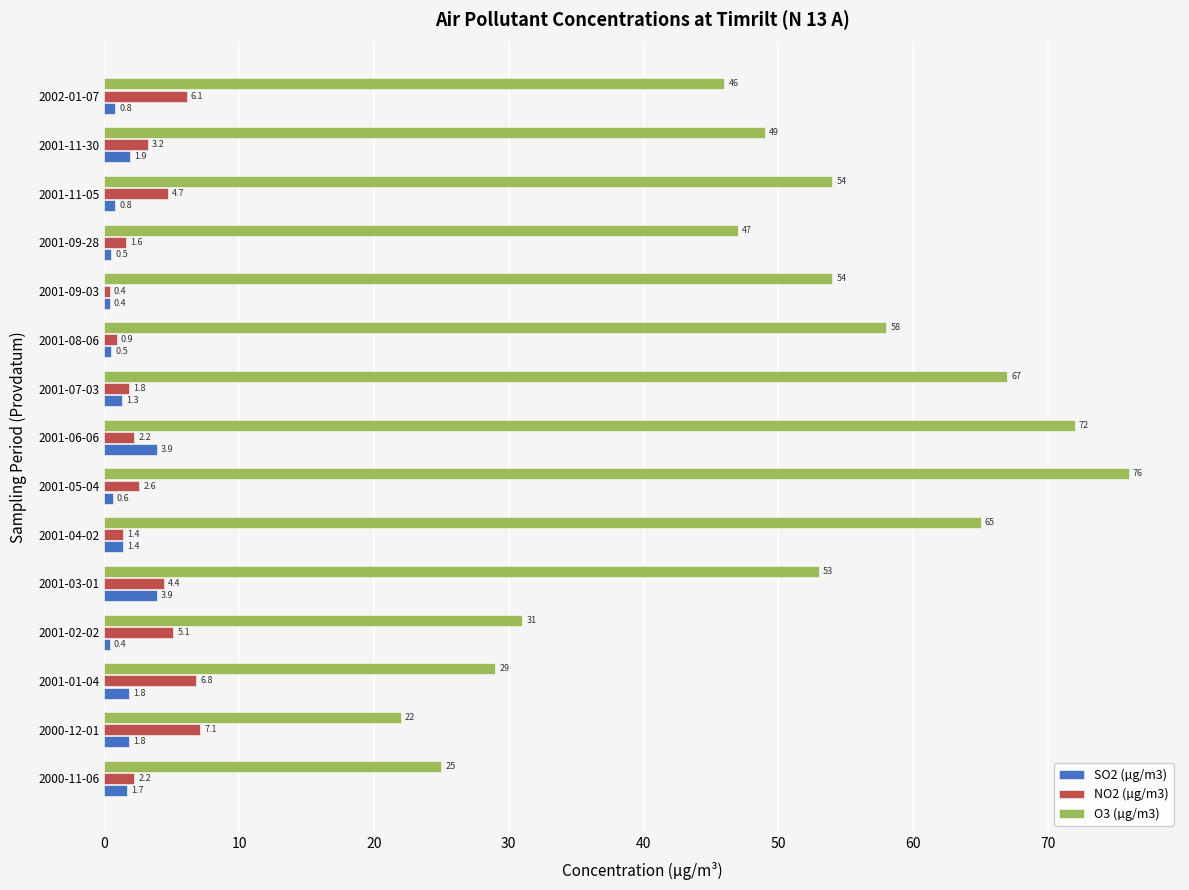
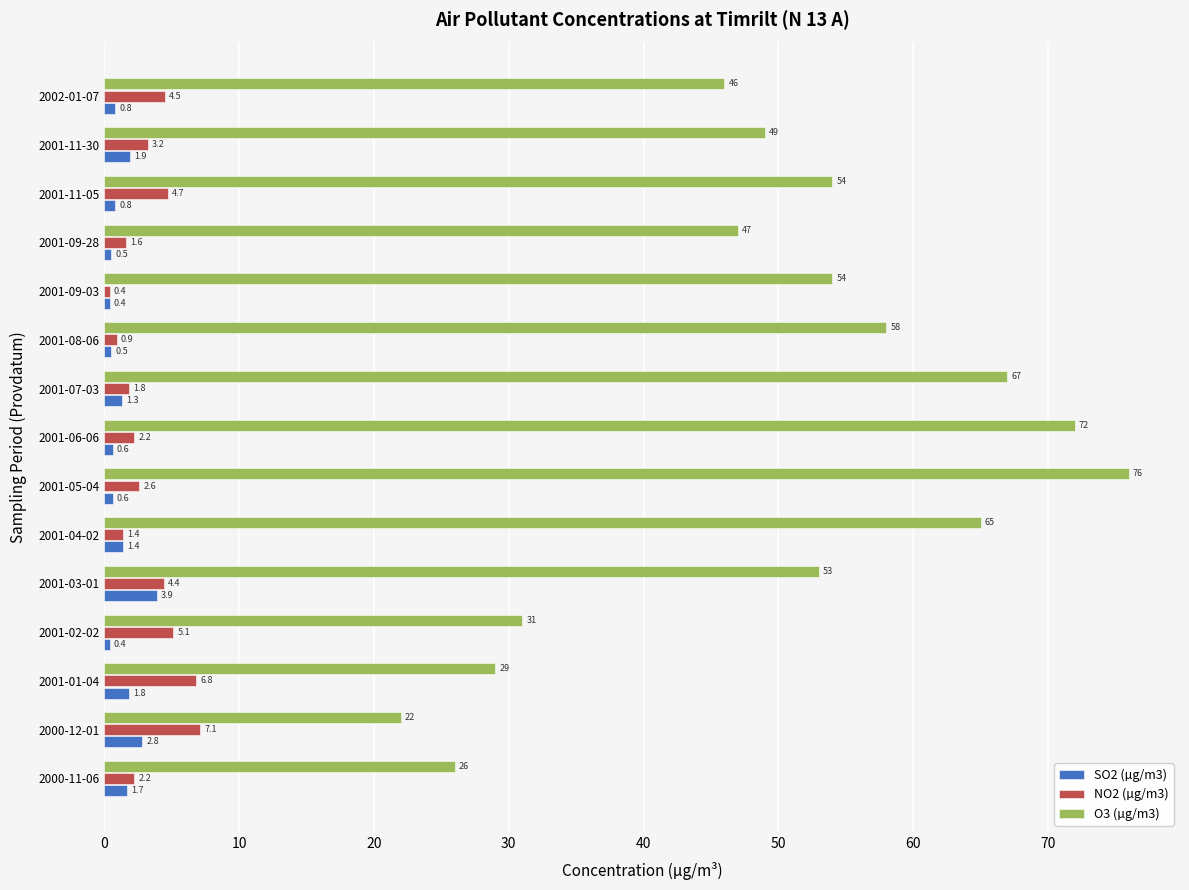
NO2 (µg/m3), 2002-01-07: 6.1 -> 4.5
SO2 (µg/m3), 2001-06-06: 3.9 -> 0.6
SO2 (µg/m3), 2000-12-01: 1.8 -> 2.8
O3 (µg/m3), 2000-11-06: 25 -> 26
